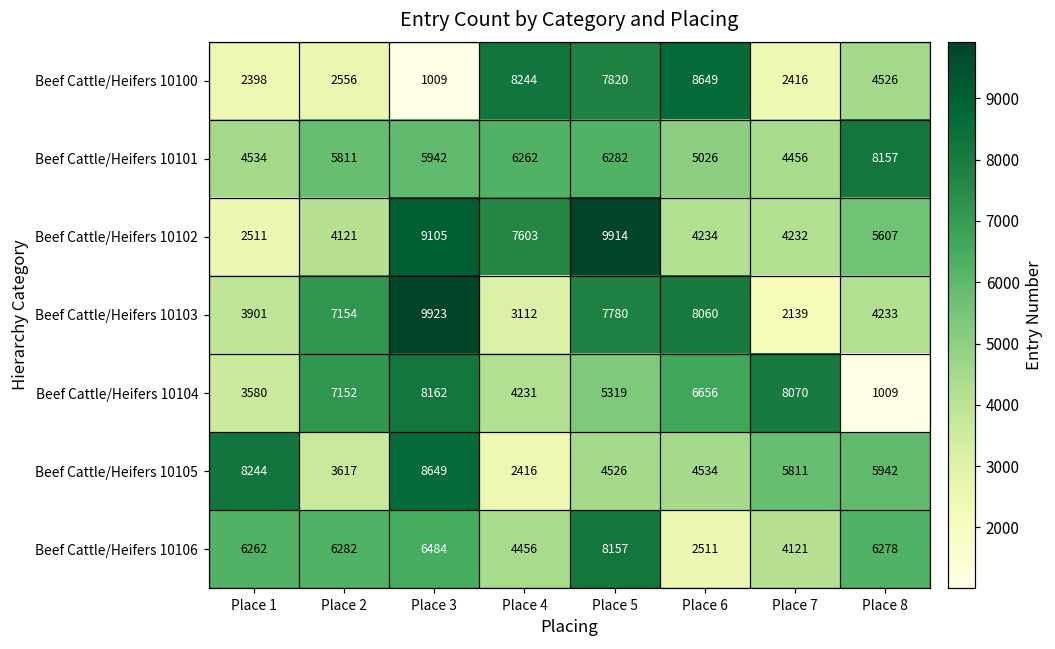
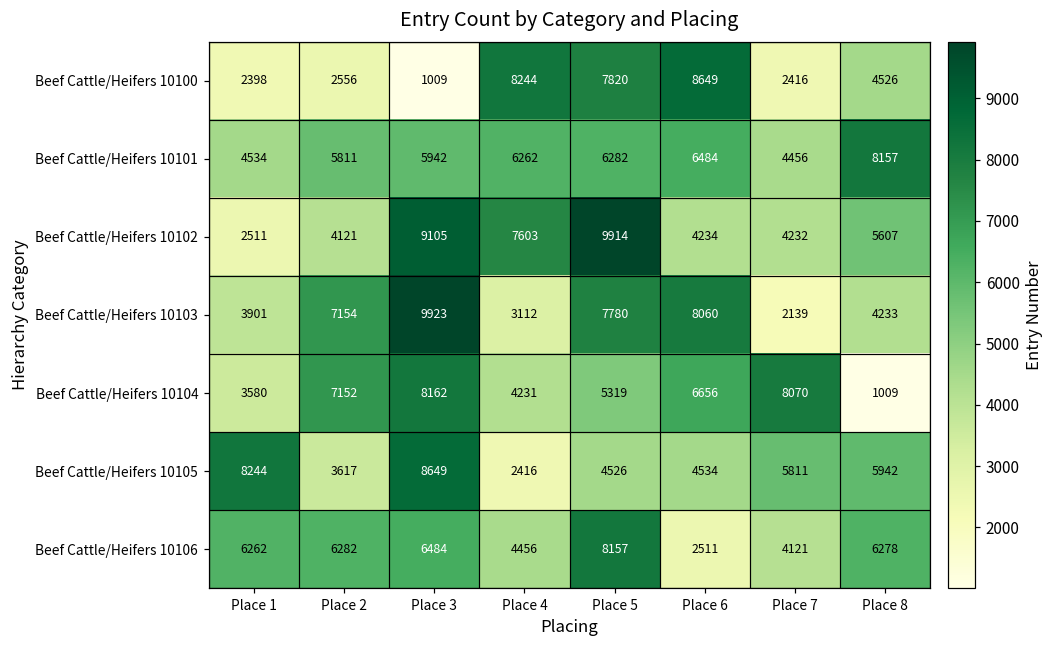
Beef Cattle/Heifers 10101, Place 6: 5026 -> 6484
